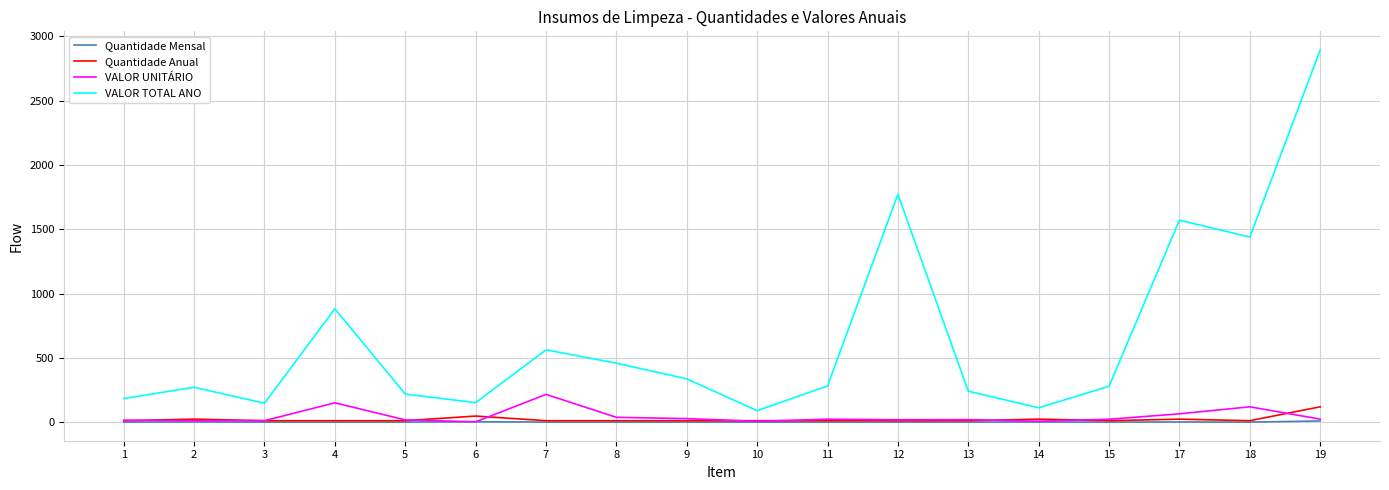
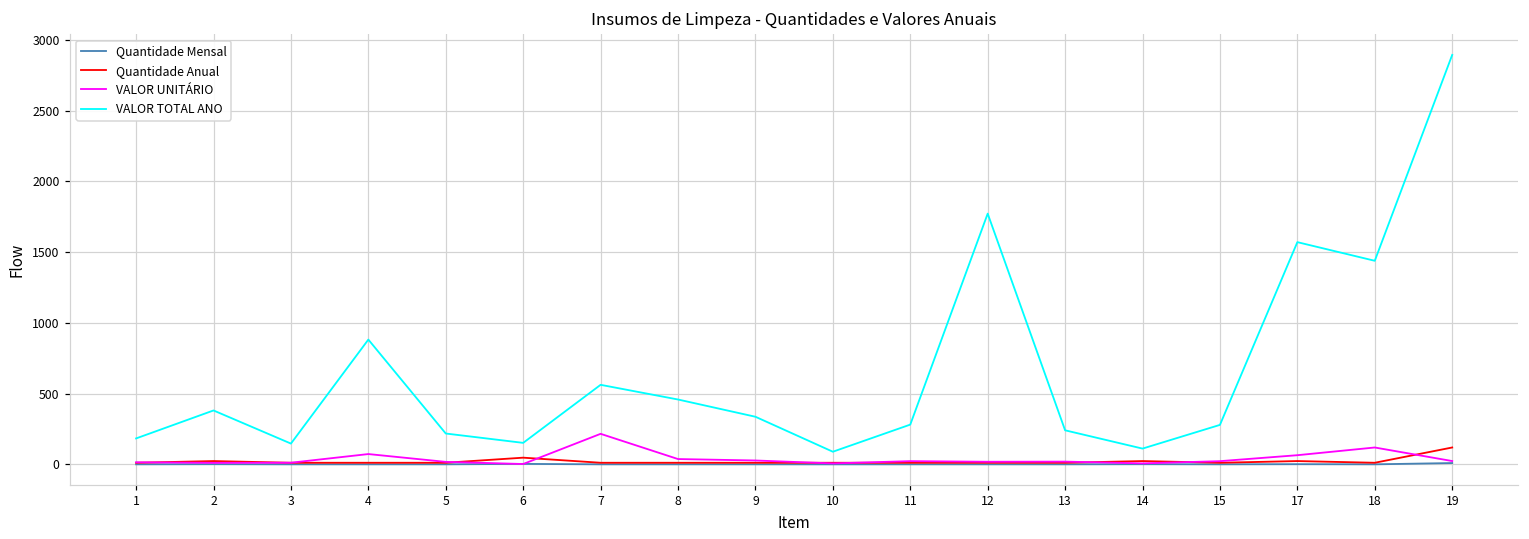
VALOR TOTAL ANO, 2: 270 -> 380
VALOR UNITÁRIO, 4: 150 -> 70
